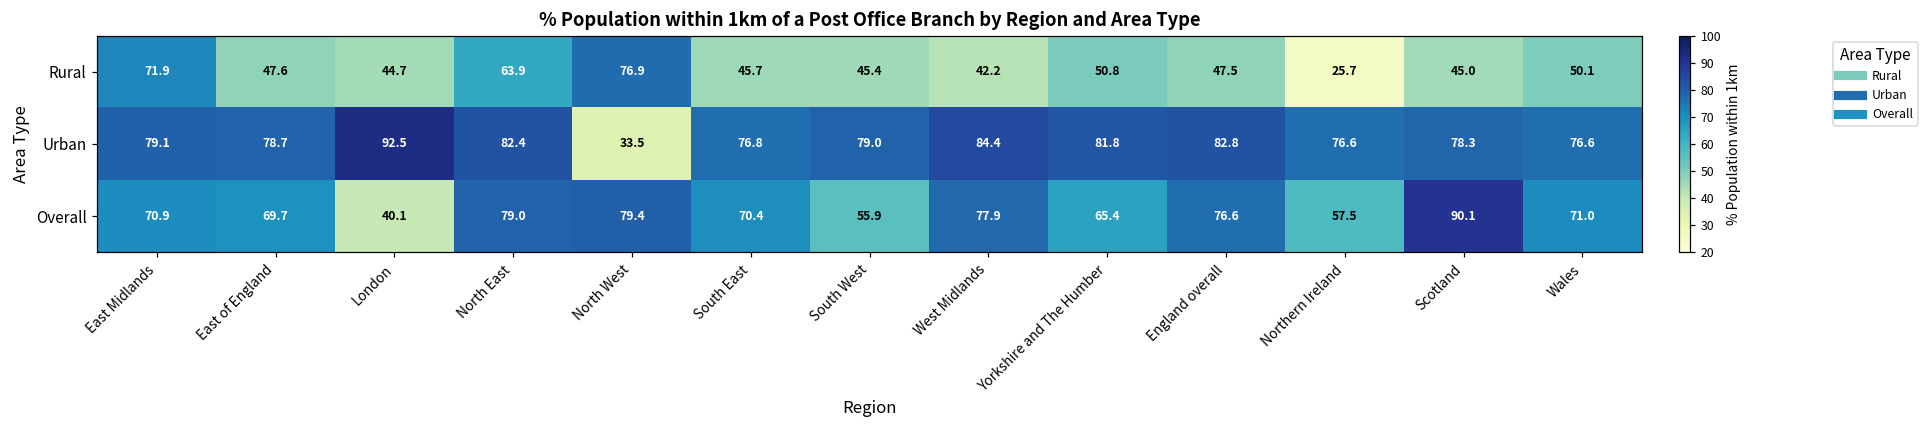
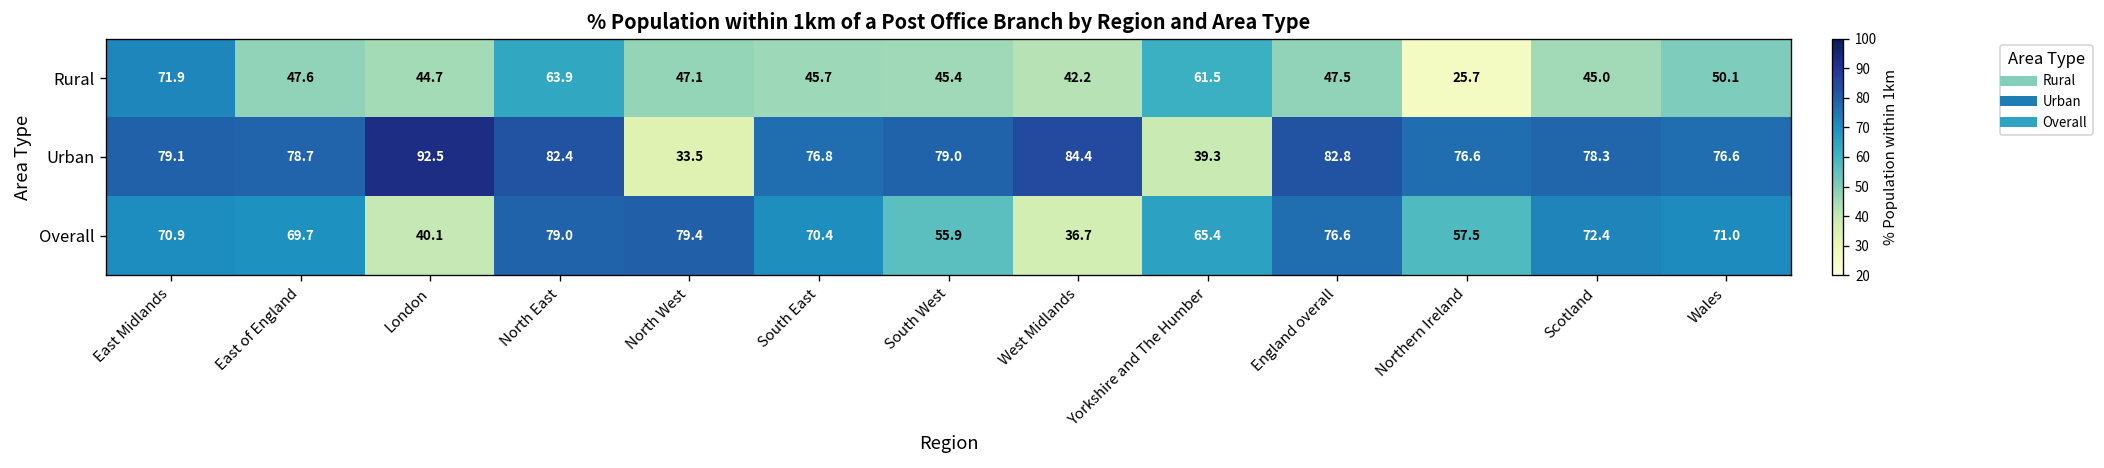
Rural, North West: 76.9 -> 47.1
Rural, Yorkshire and The Humber: 50.8 -> 61.5
Urban, Yorkshire and The Humber: 81.8 -> 39.3
Overall, West Midlands: 77.9 -> 36.7
Overall, Scotland: 90.1 -> 72.4
